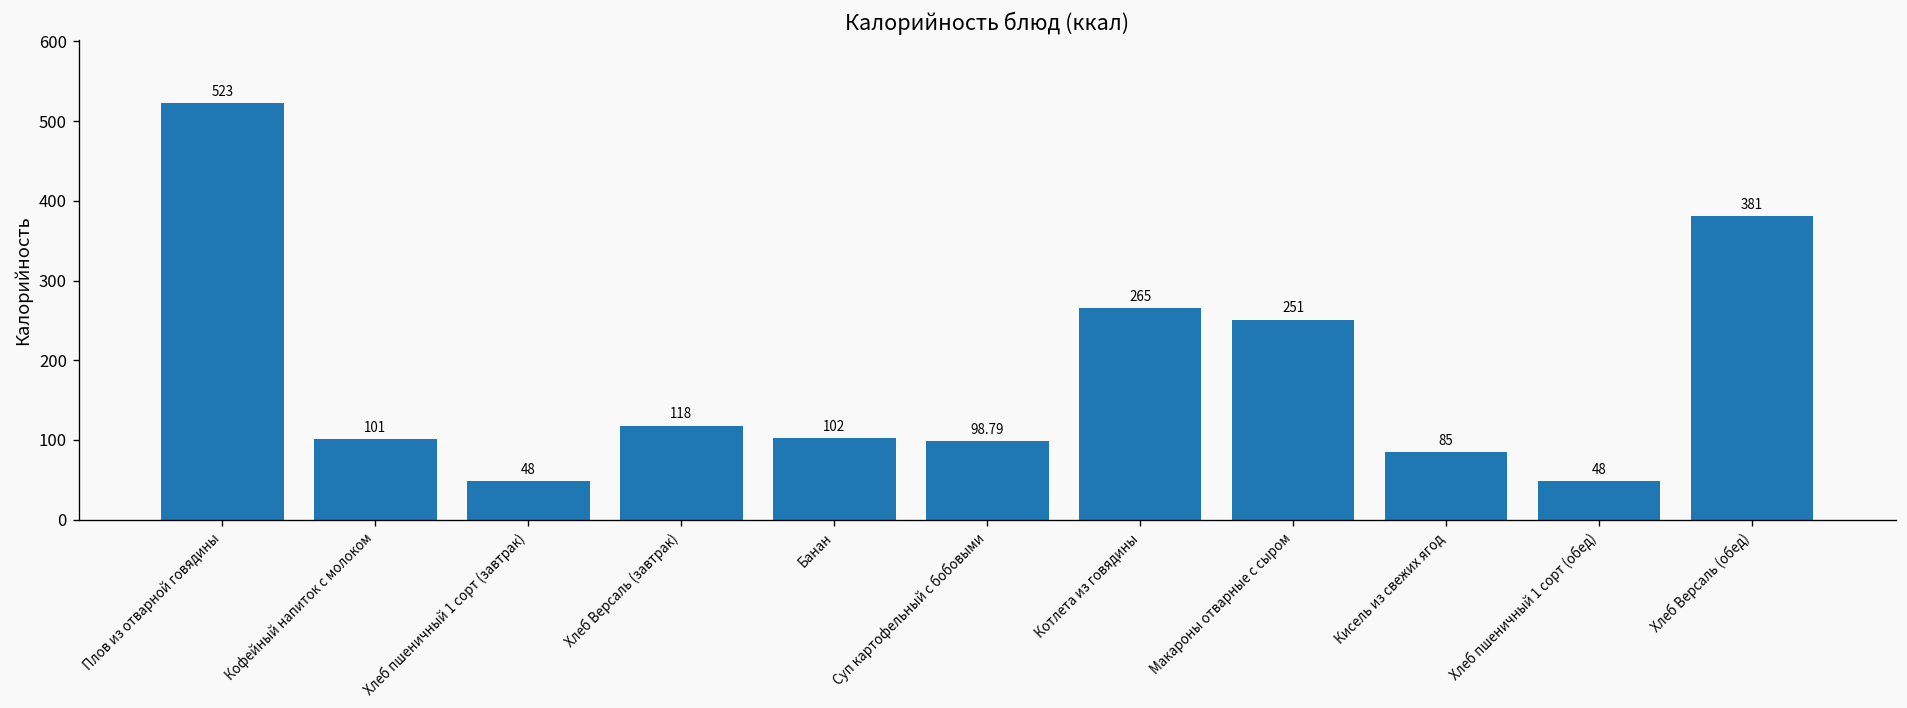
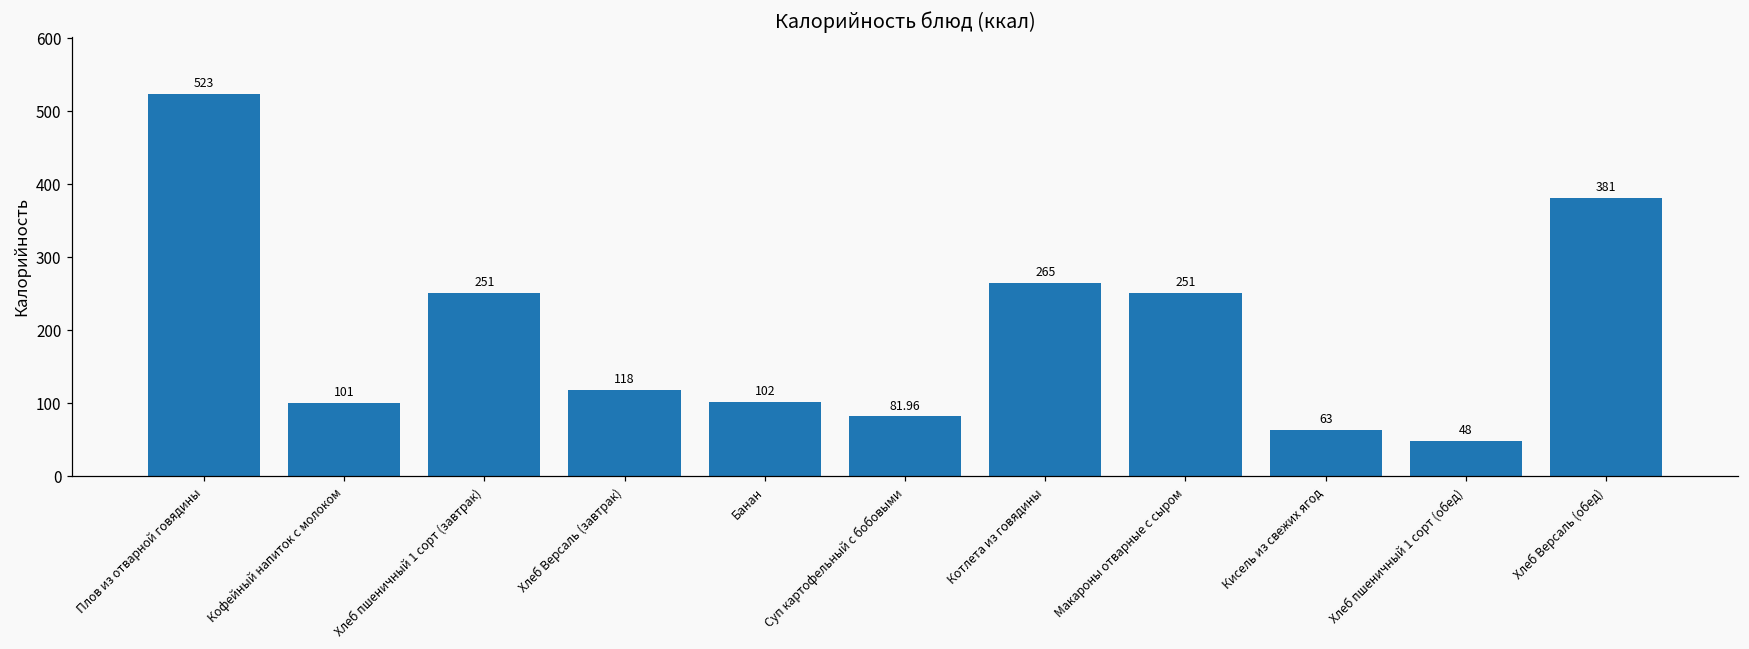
Хлеб пшеничный 1 сорт (завтрак): 48 -> 251
Суп картофельный с бобовыми: 98.79 -> 81.96
Кисель из свежих ягод: 85 -> 63
